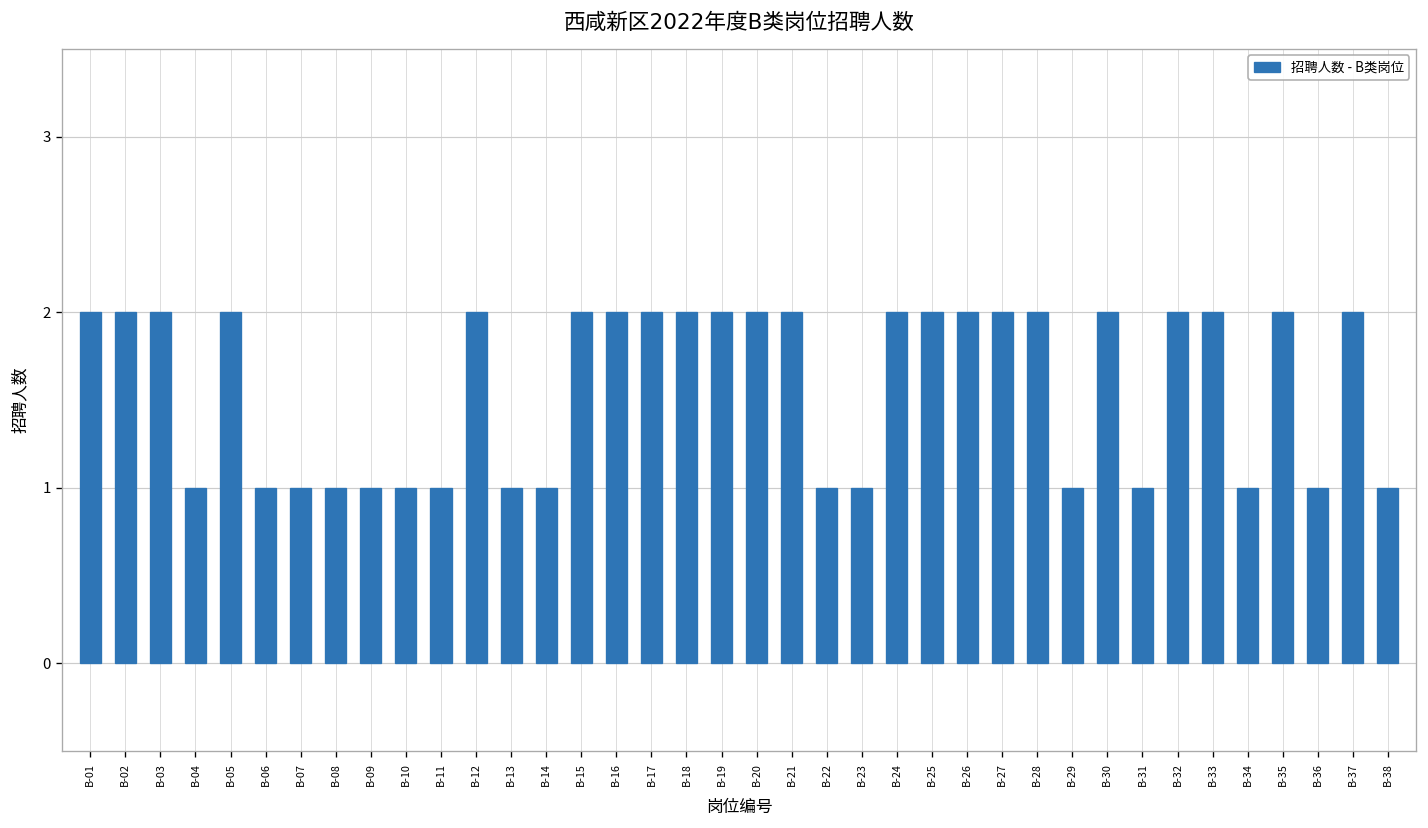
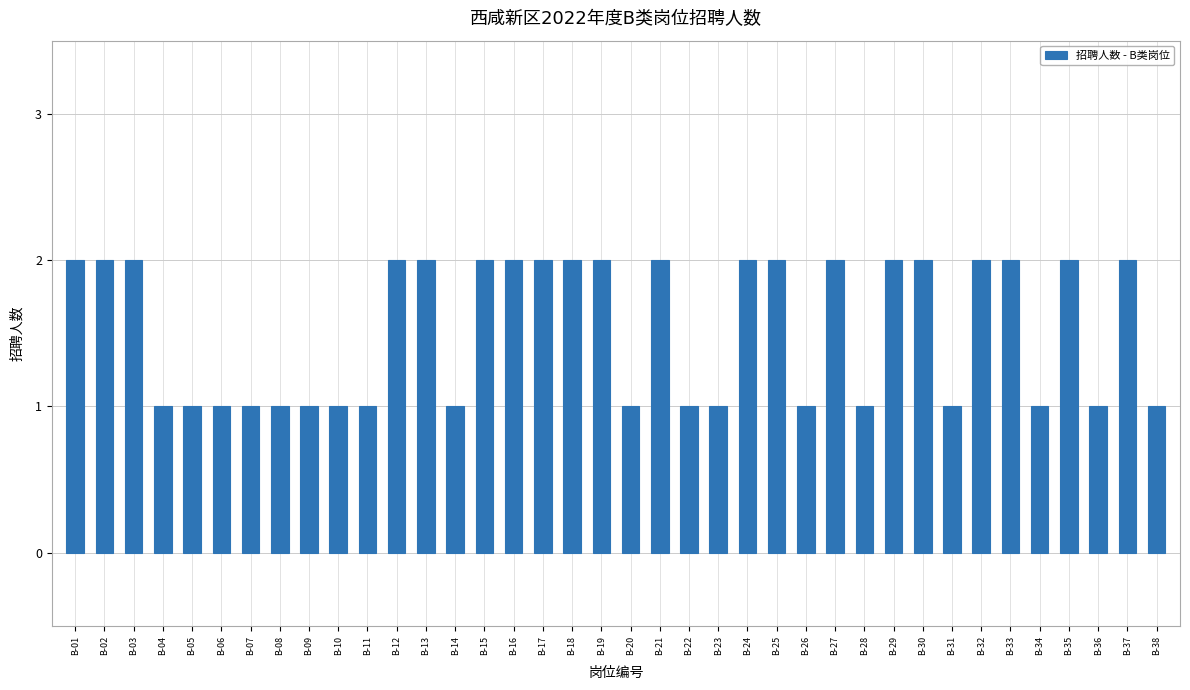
B-05: 2 -> 1
B-13: 1 -> 2
B-20: 2 -> 1
B-26: 2 -> 1
B-28: 2 -> 1
B-29: 1 -> 2
